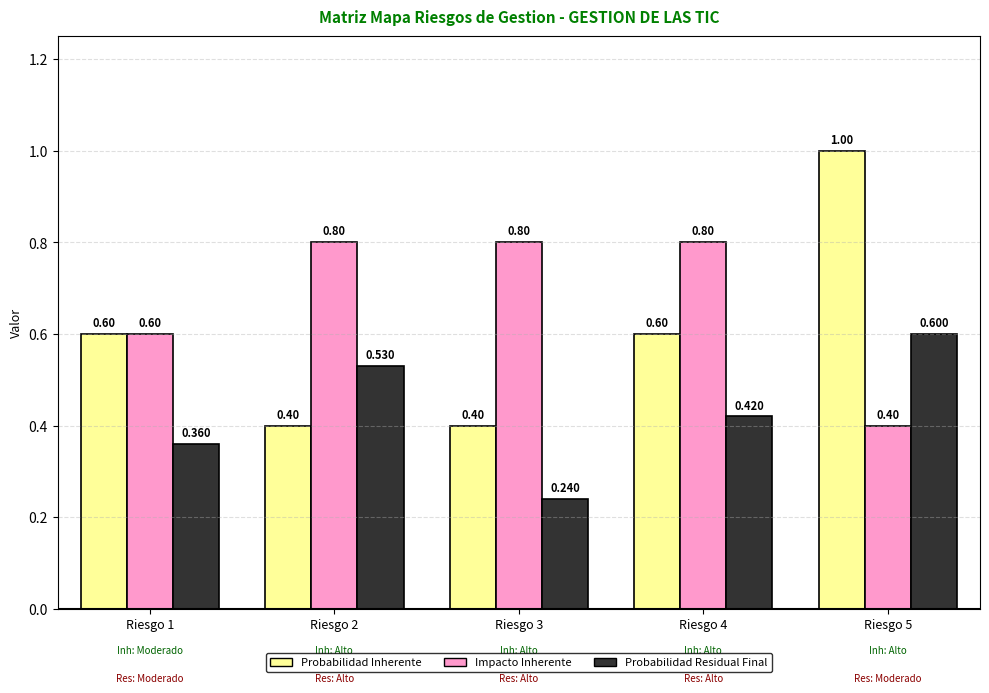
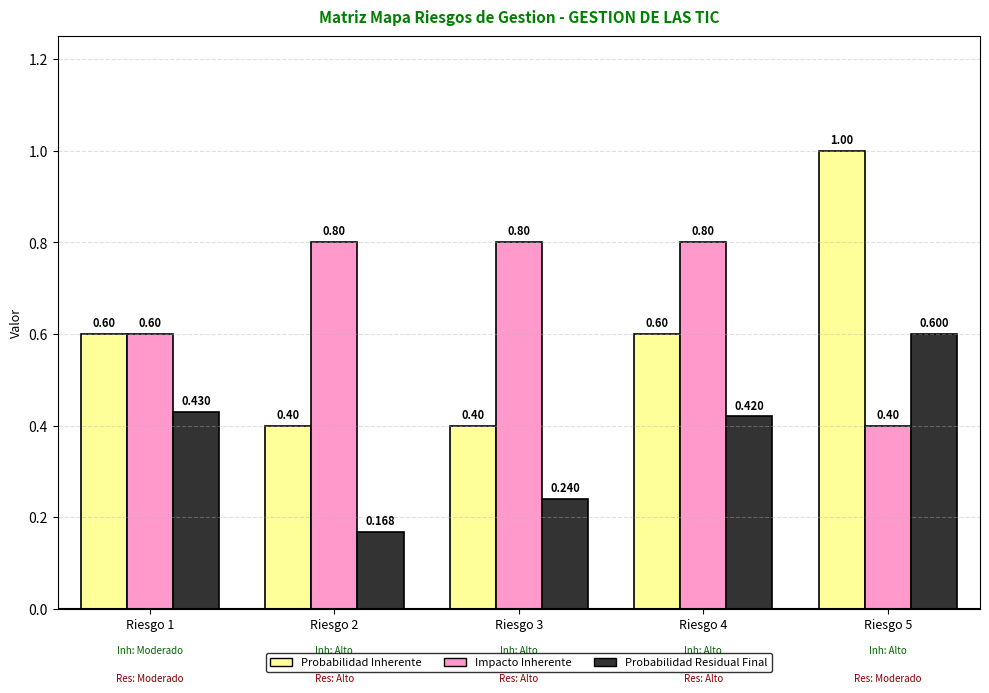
Probabilidad Residual Final, Riesgo 1: 0.360 -> 0.430
Probabilidad Residual Final, Riesgo 2: 0.530 -> 0.168
